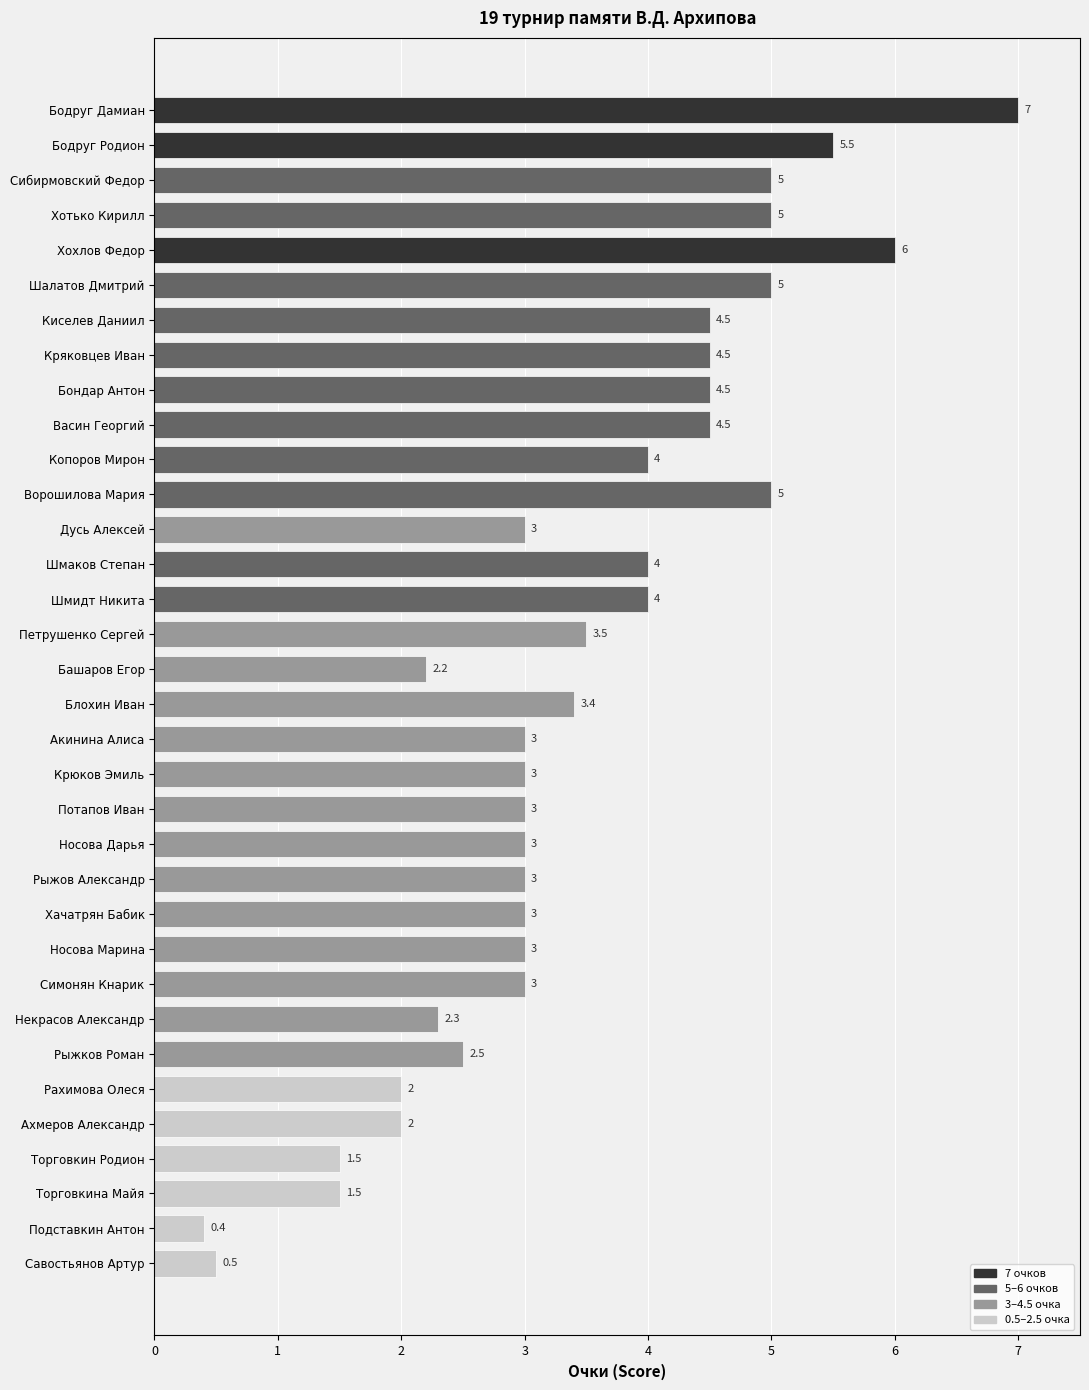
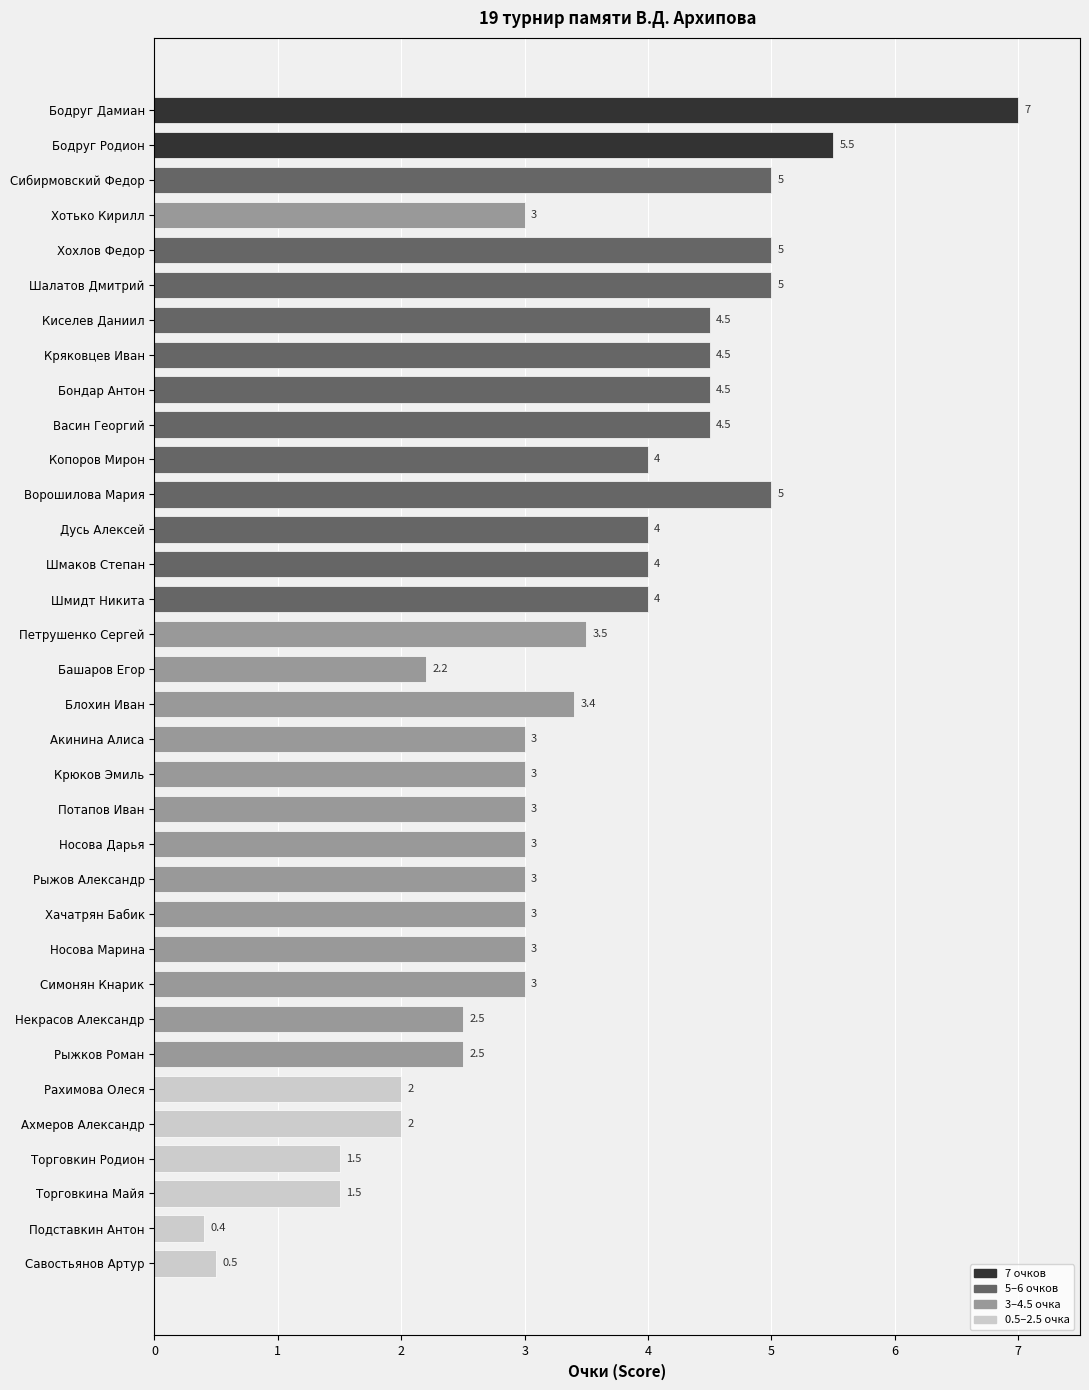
Хотько Кирилл: 5 -> 3
Хохлов Федор: 6 -> 5
Дусь Алексей: 3 -> 4
Некрасов Александр: 2.3 -> 2.5
